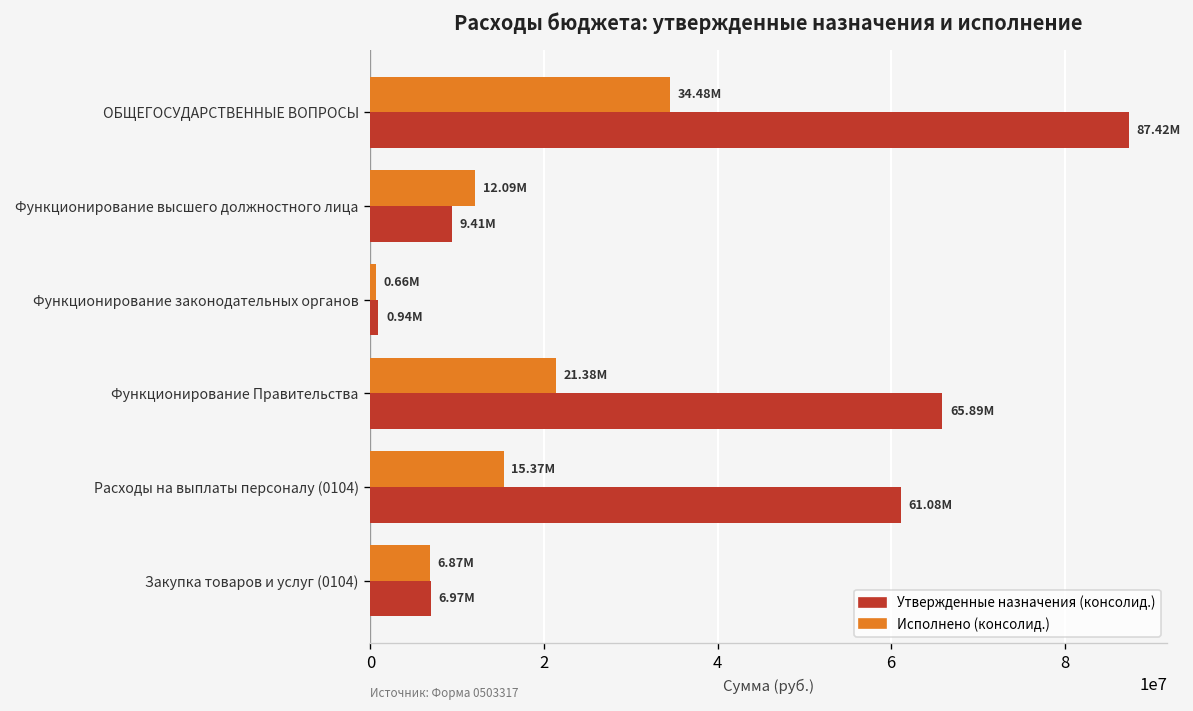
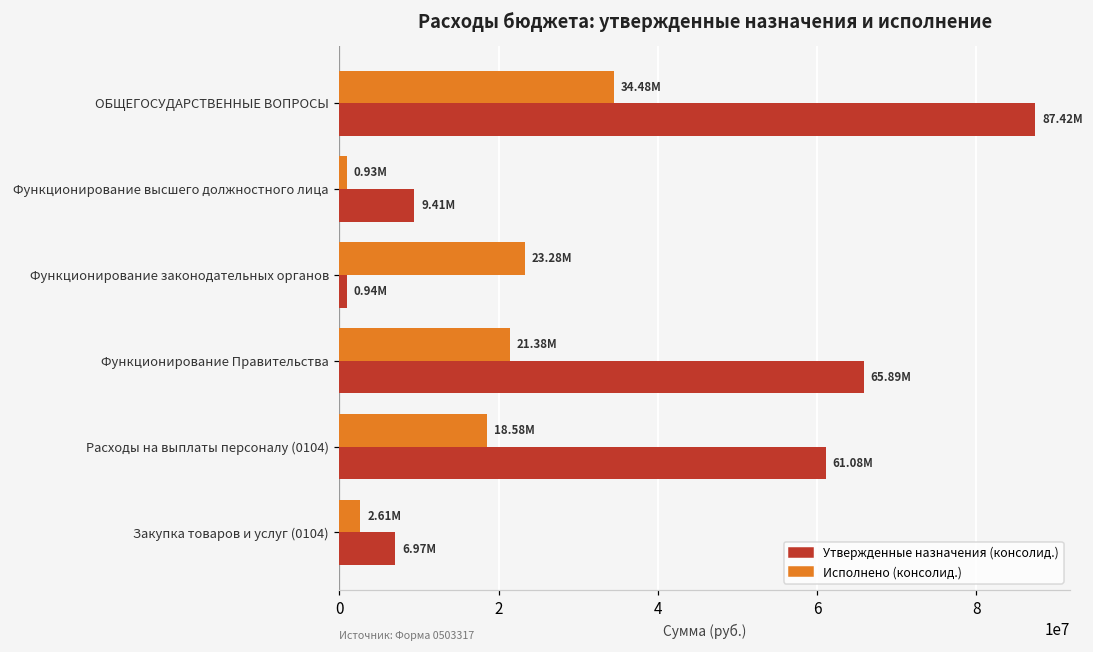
Исполнено (консолид.), Функционирование высшего должностного лица: 12.09M -> 0.93M
Исполнено (консолид.), Функционирование законодательных органов: 0.66M -> 23.28M
Исполнено (консолид.), Расходы на выплаты персоналу (0104): 15.37M -> 18.58M
Исполнено (консолид.), Закупка товаров и услуг (0104): 6.87M -> 2.61M
